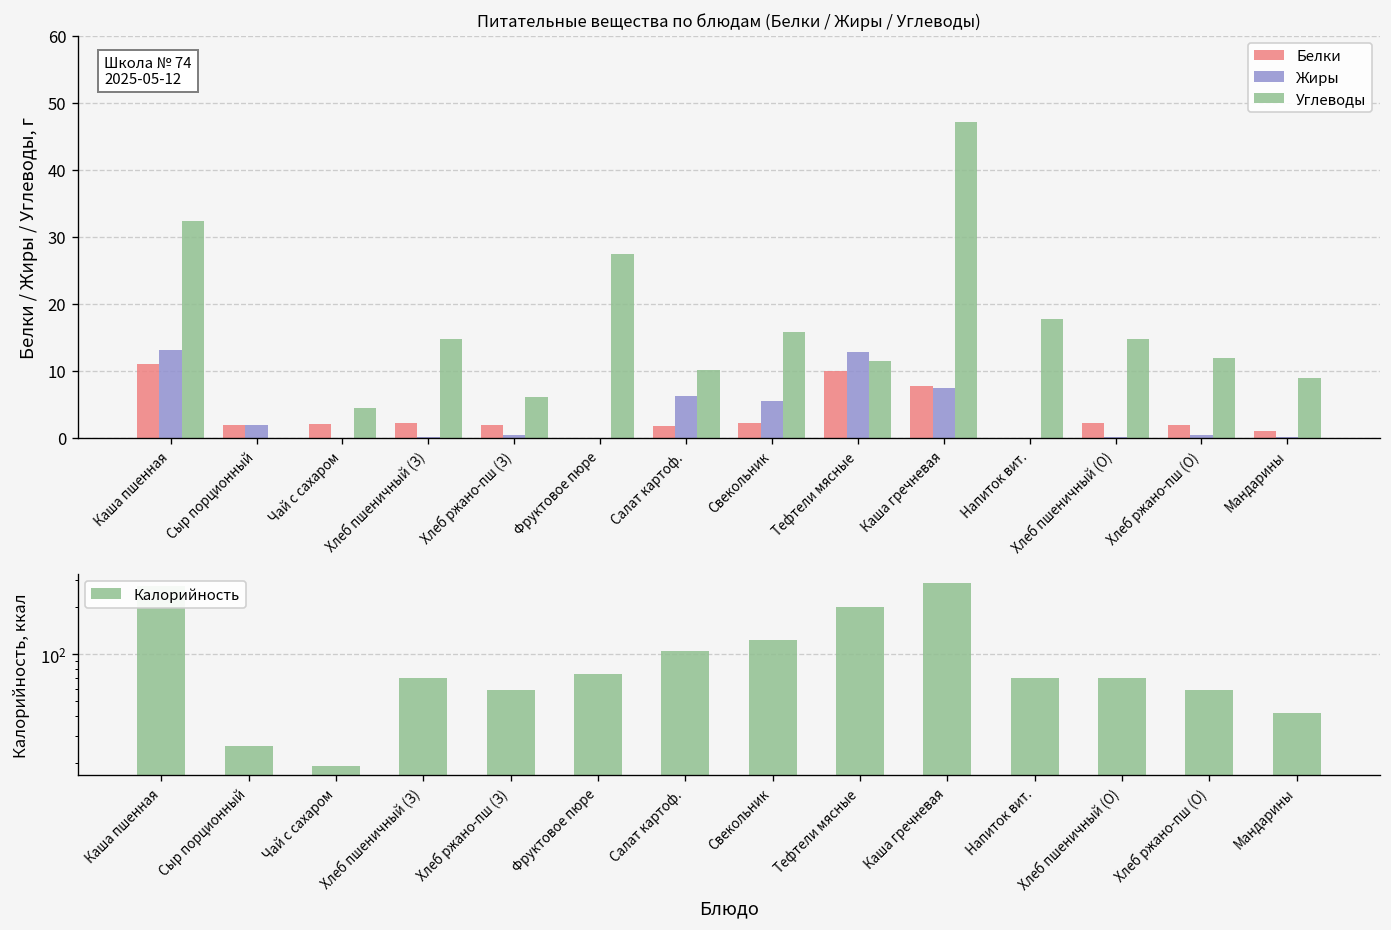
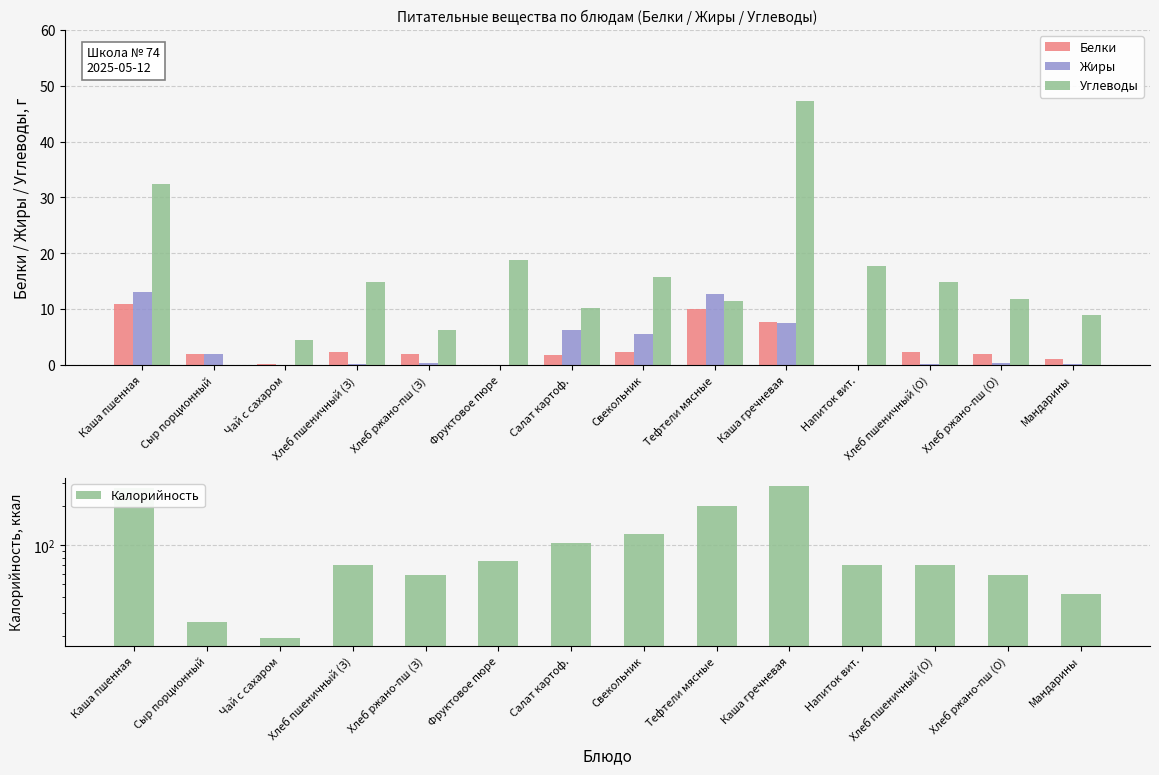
Питательные вещества по блюдам (Белки / Жиры / Углеводы), Белки, Чай с сахаром: 2 -> 0
Питательные вещества по блюдам (Белки / Жиры / Углеводы), Углеводы, Фруктовое пюре: 27 -> 19
